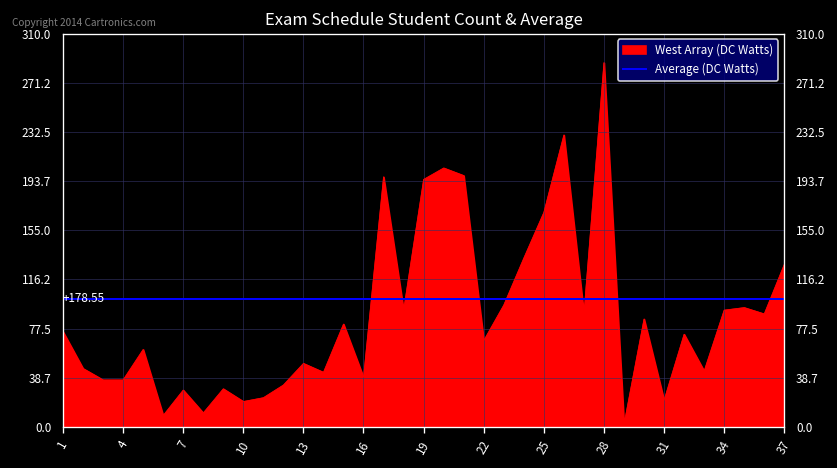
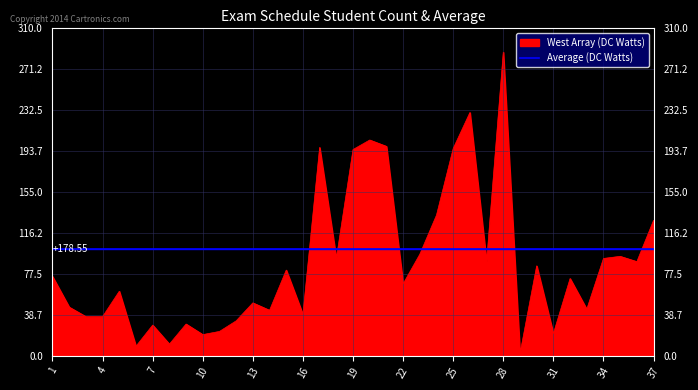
West Array (DC Watts), 25: 169 -> 196
